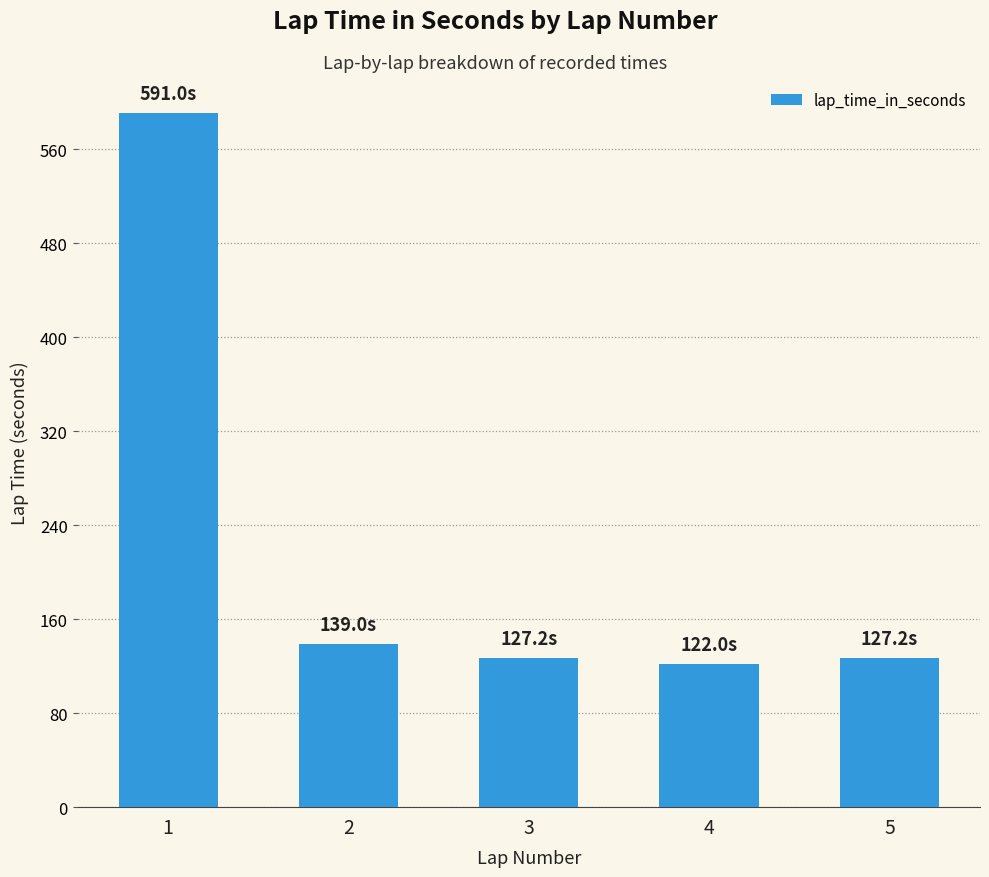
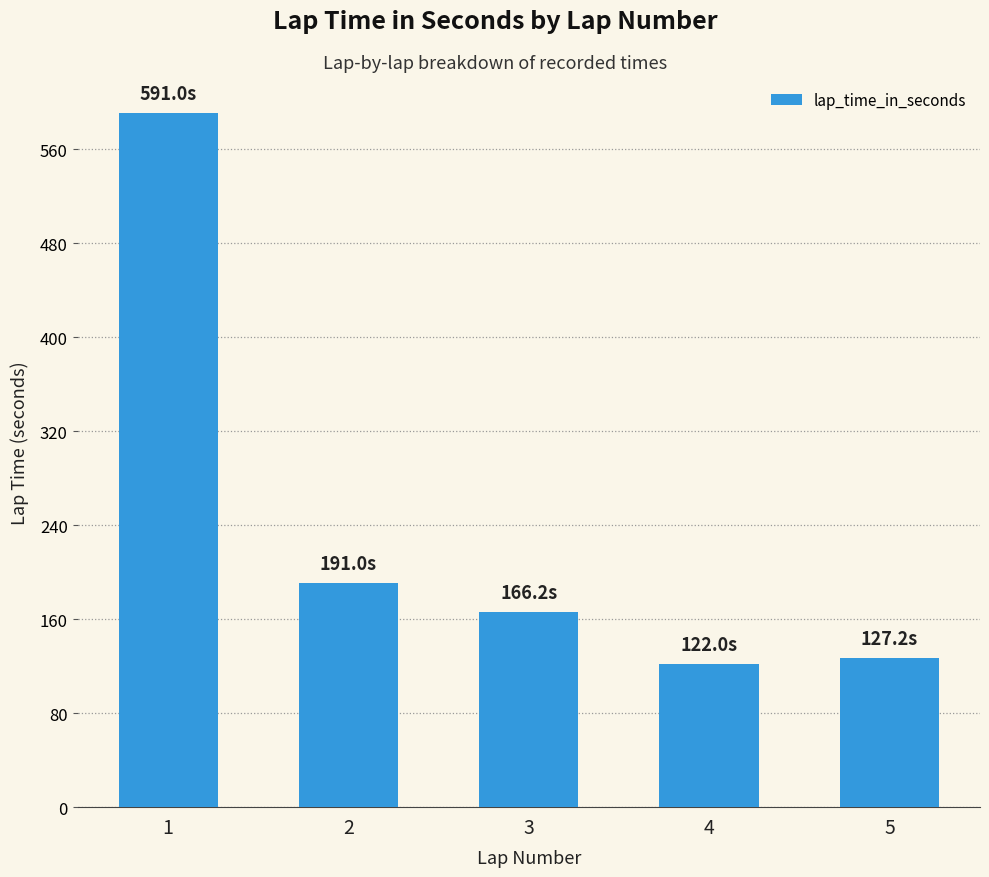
2: 139.0s -> 191.0s
3: 127.2s -> 166.2s
